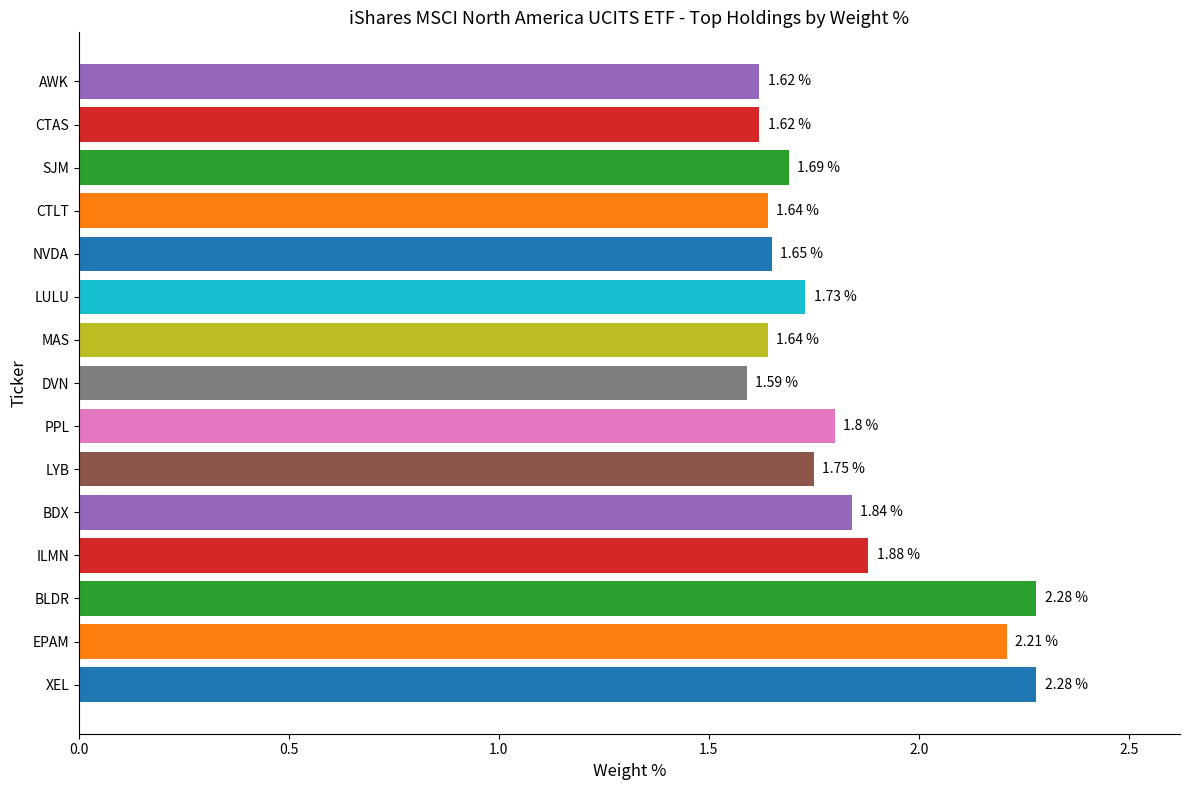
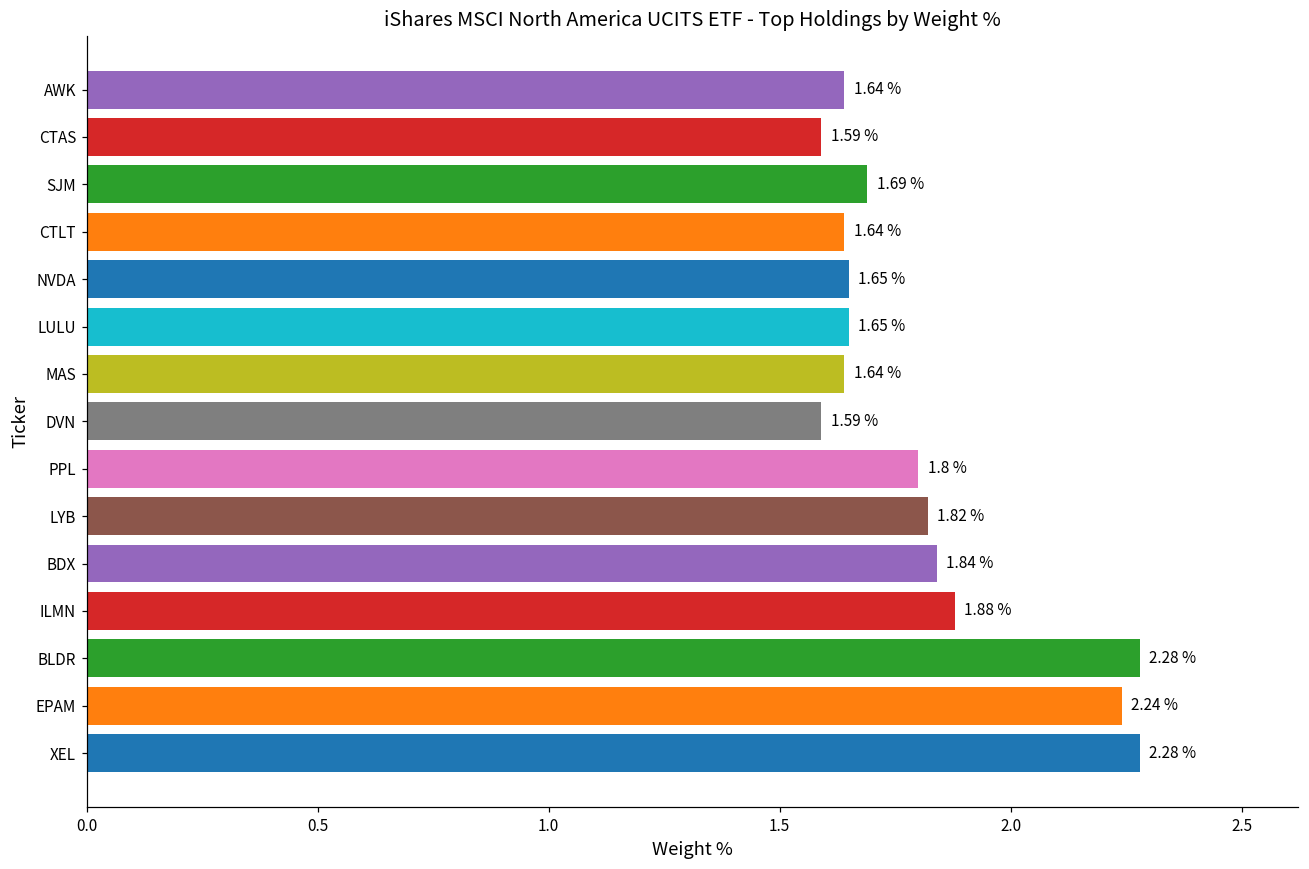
AWK: 1.62 % -> 1.64 %
CTAS: 1.62 % -> 1.59 %
LULU: 1.73 % -> 1.65 %
LYB: 1.75 % -> 1.82 %
EPAM: 2.21 % -> 2.24 %
